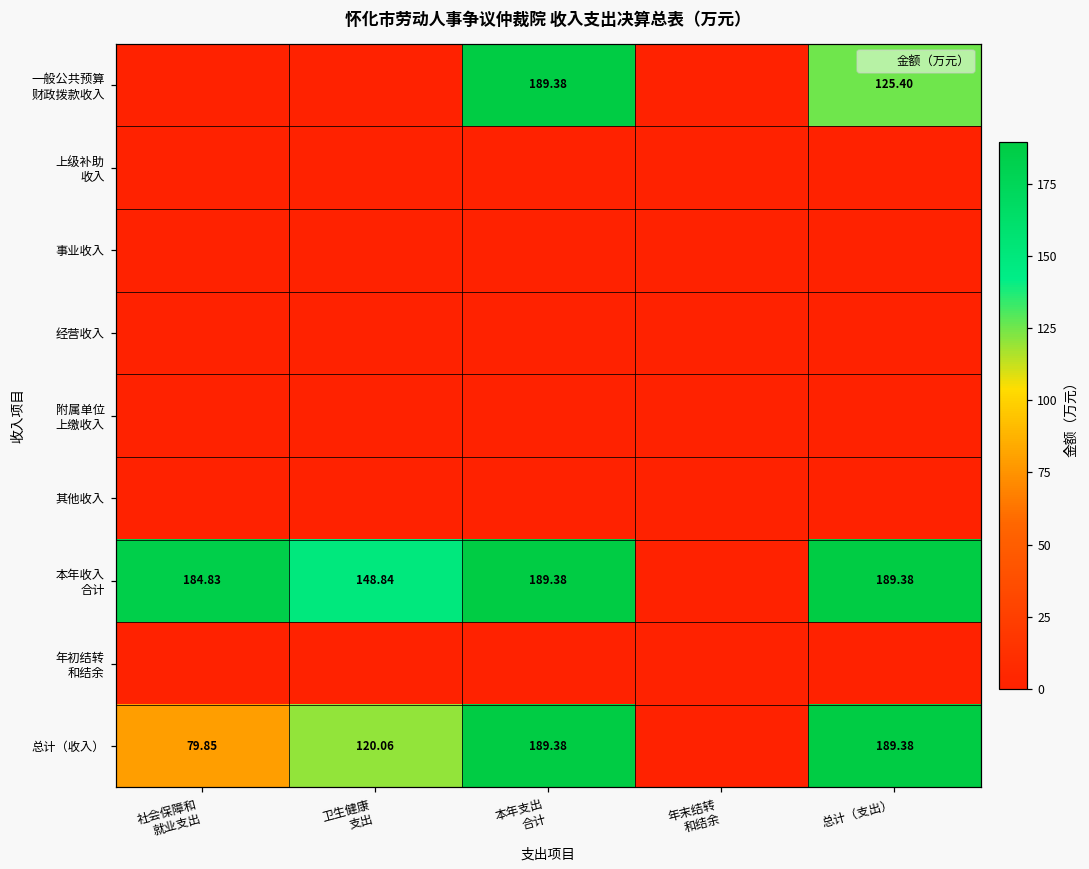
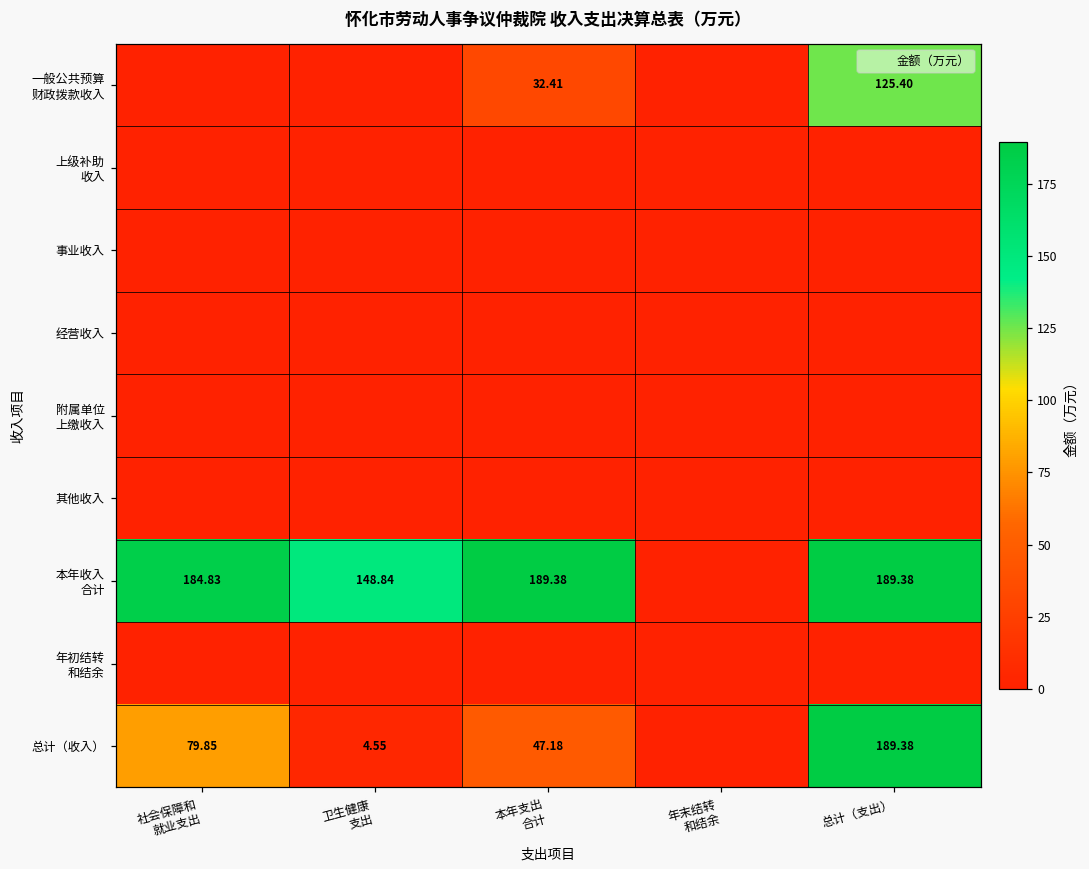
一般公共预算 财政拨款收入, 本年支出 合计: 189.38 -> 32.41
总计（收入）, 卫生健康 支出: 120.06 -> 4.55
总计（收入）, 本年支出 合计: 189.38 -> 47.18
